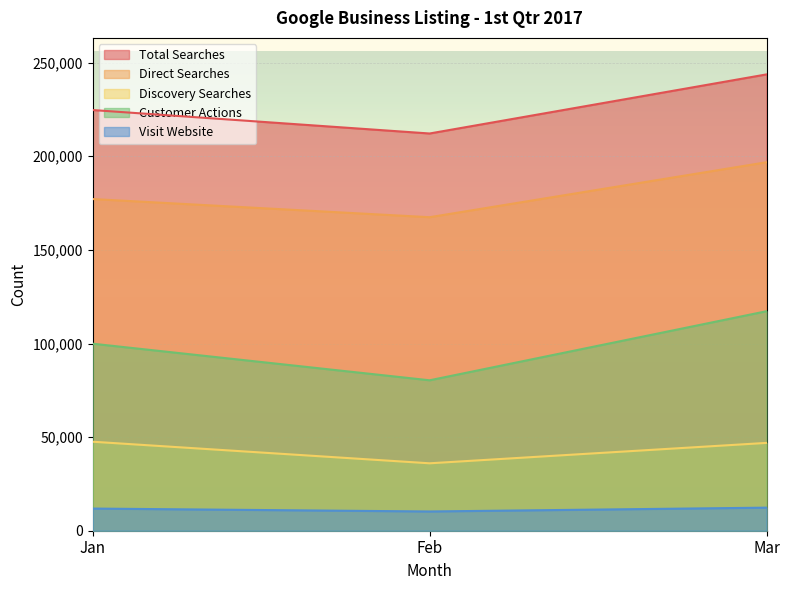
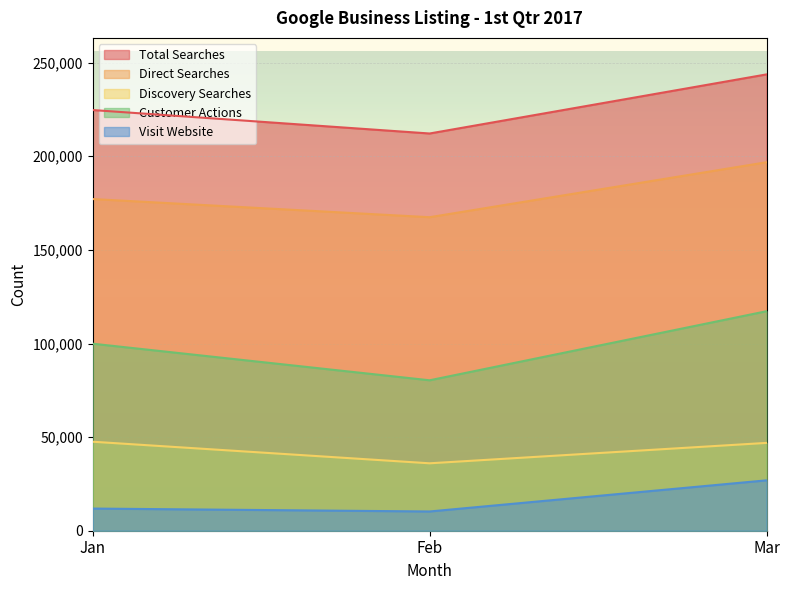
Visit Website, Mar: 12,000 -> 27,000
